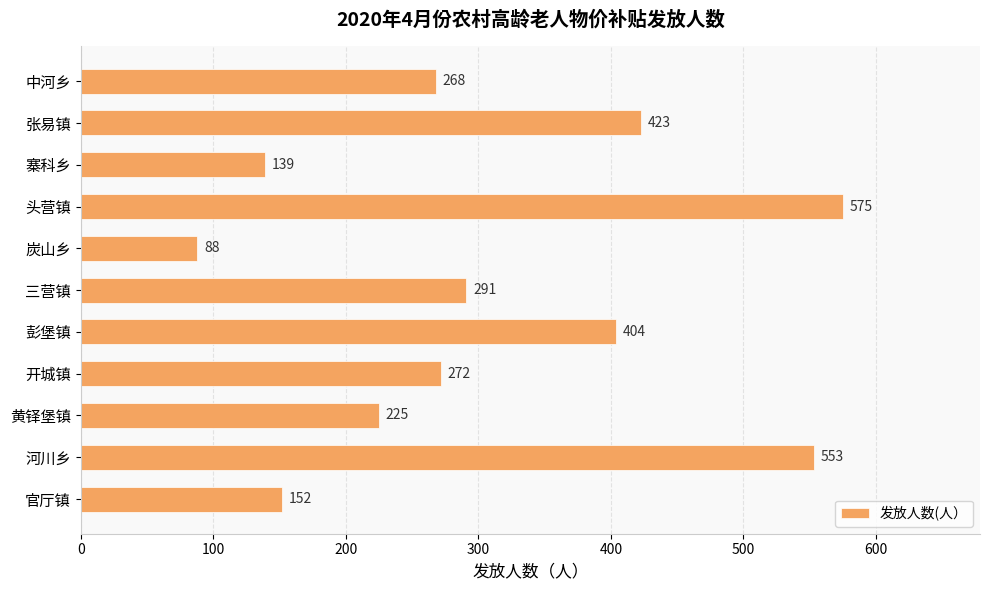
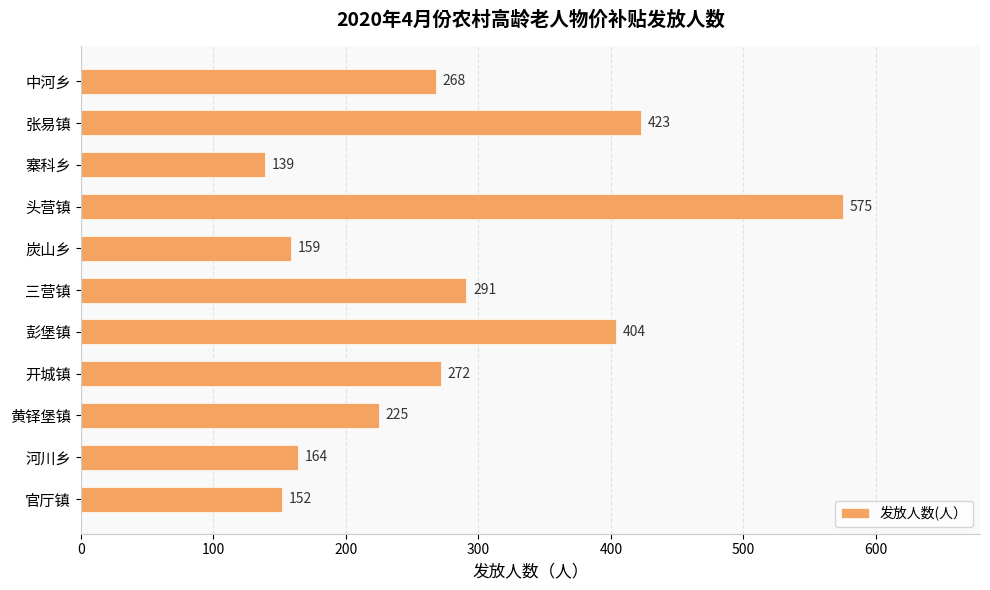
炭山乡: 88 -> 159
河川乡: 553 -> 164
